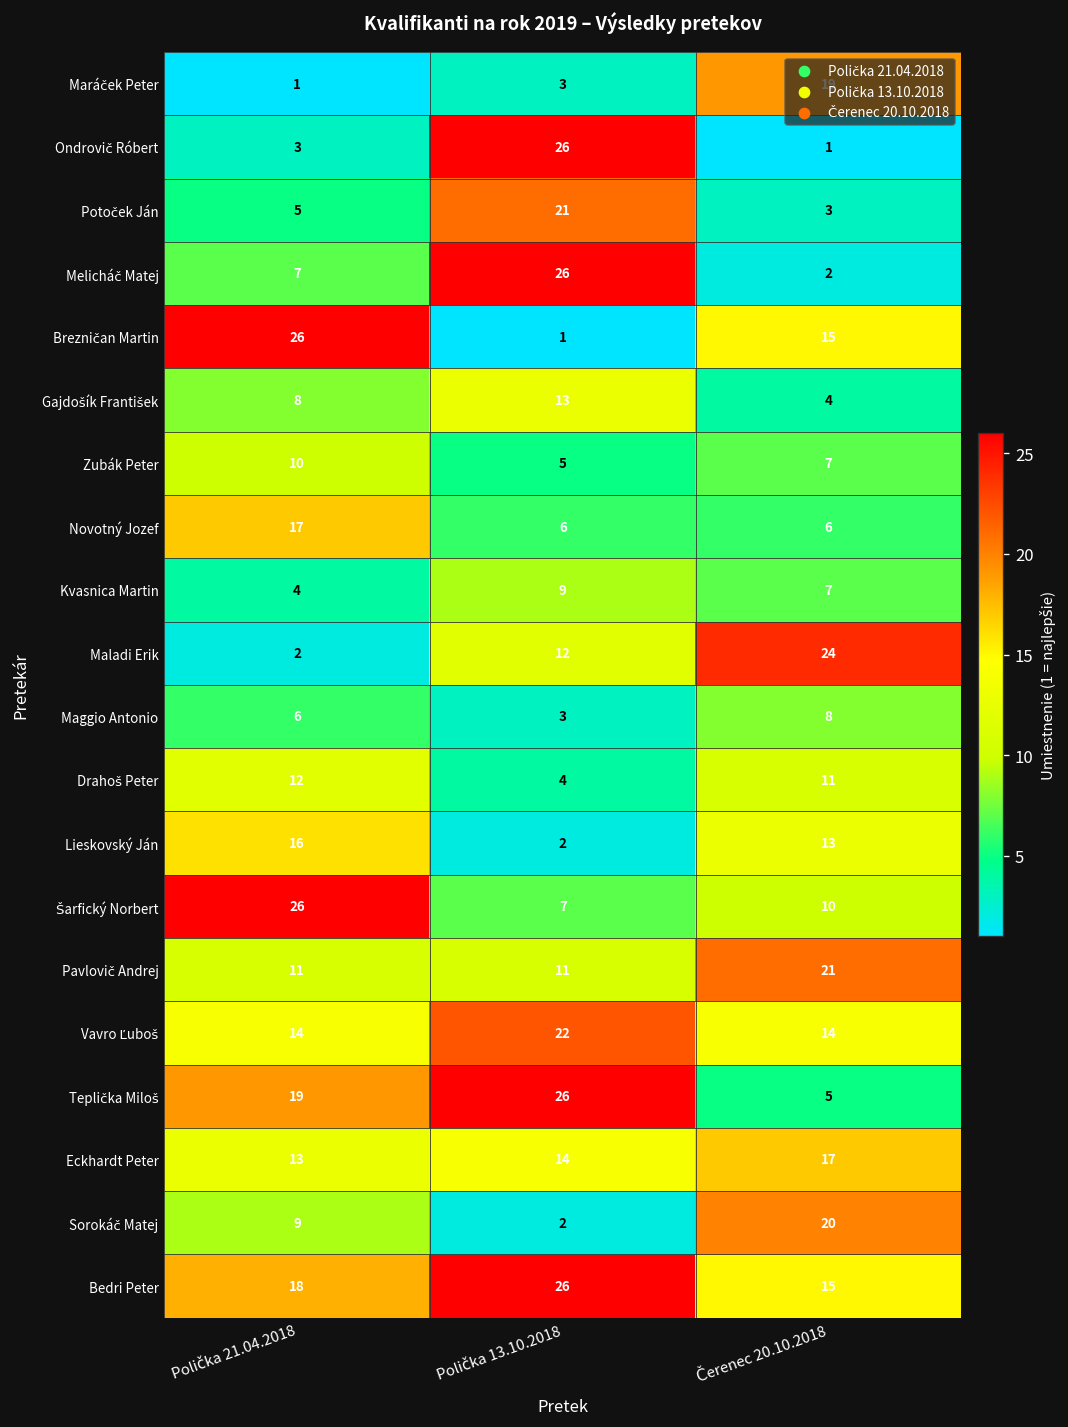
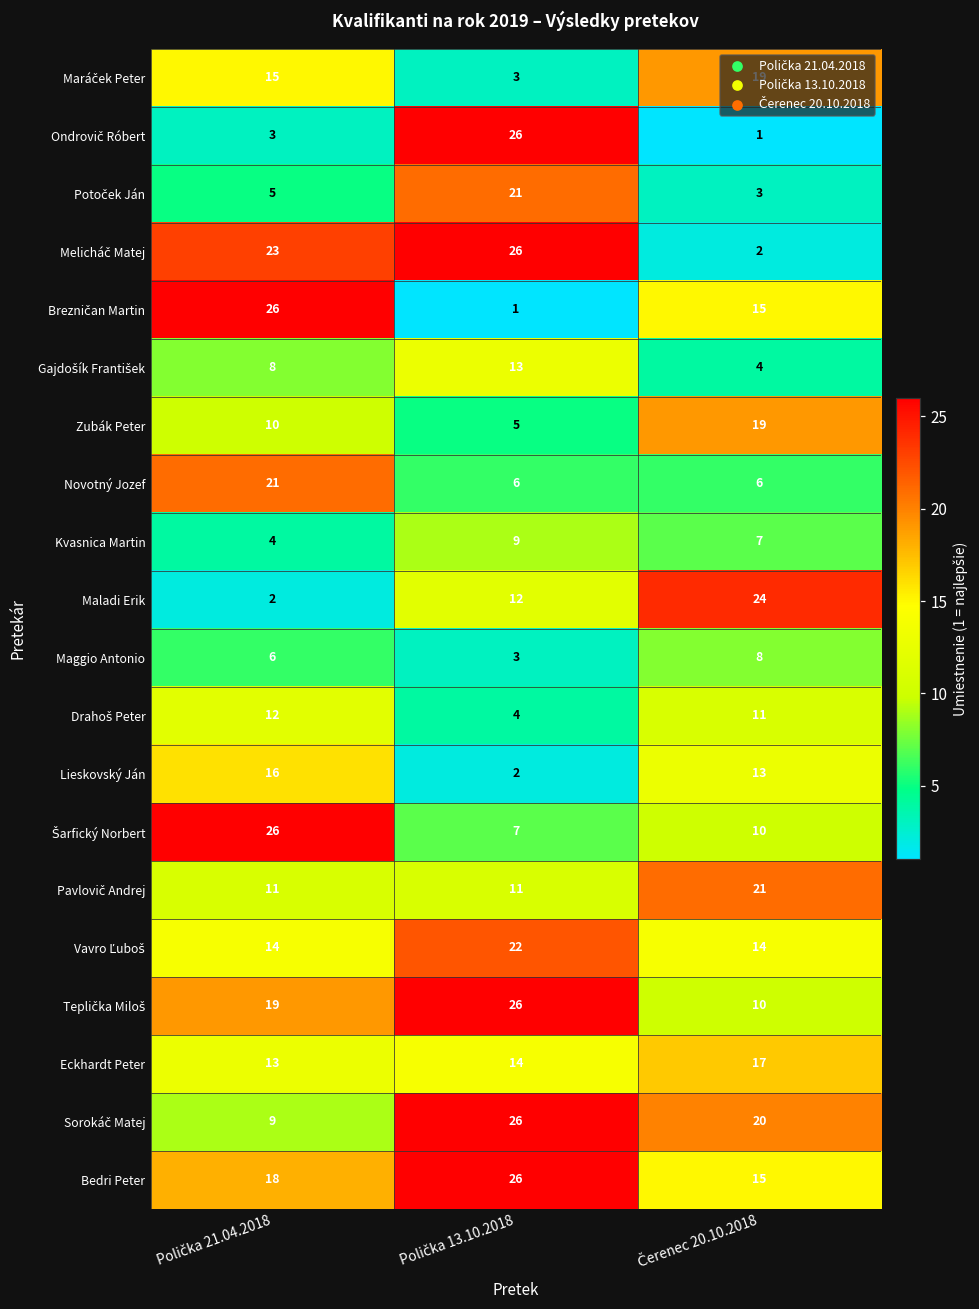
Maráček Peter, Polička 21.04.2018: 1 -> 15
Melicháč Matej, Polička 21.04.2018: 7 -> 23
Zubák Peter, Čerenec 20.10.2018: 7 -> 19
Novotný Jozef, Polička 21.04.2018: 17 -> 21
Teplička Miloš, Čerenec 20.10.2018: 5 -> 10
Sorokáč Matej, Polička 13.10.2018: 2 -> 26
